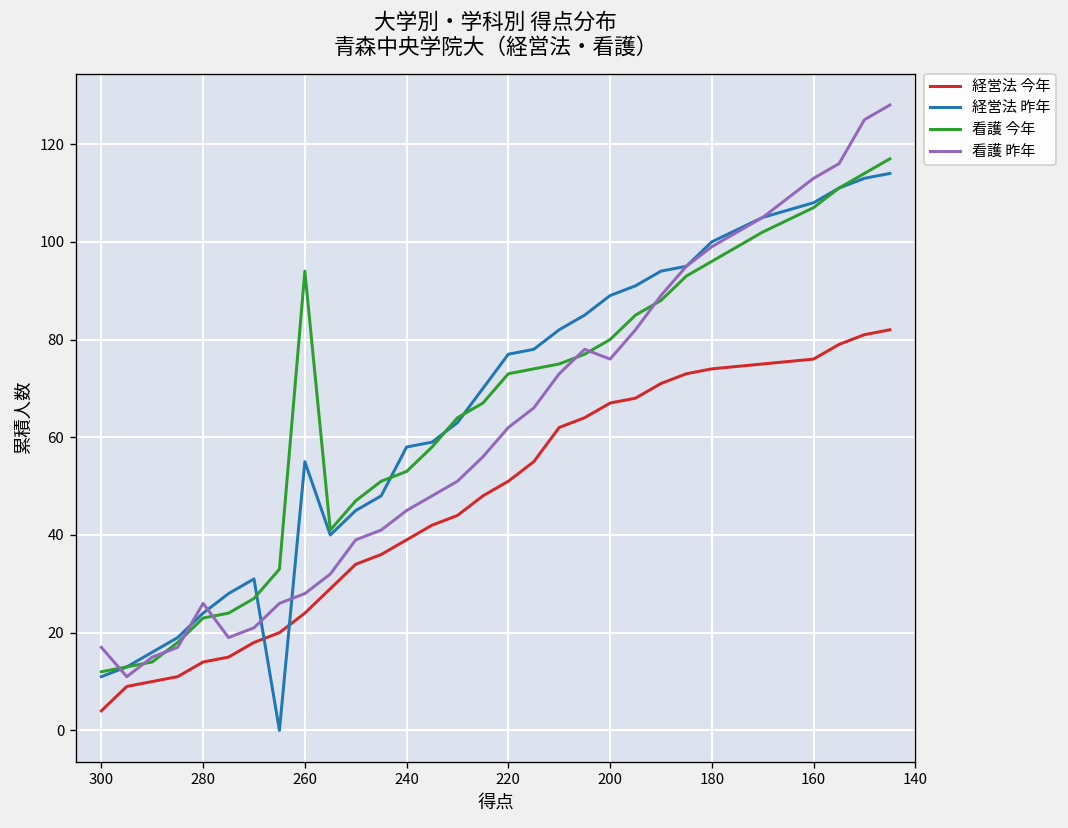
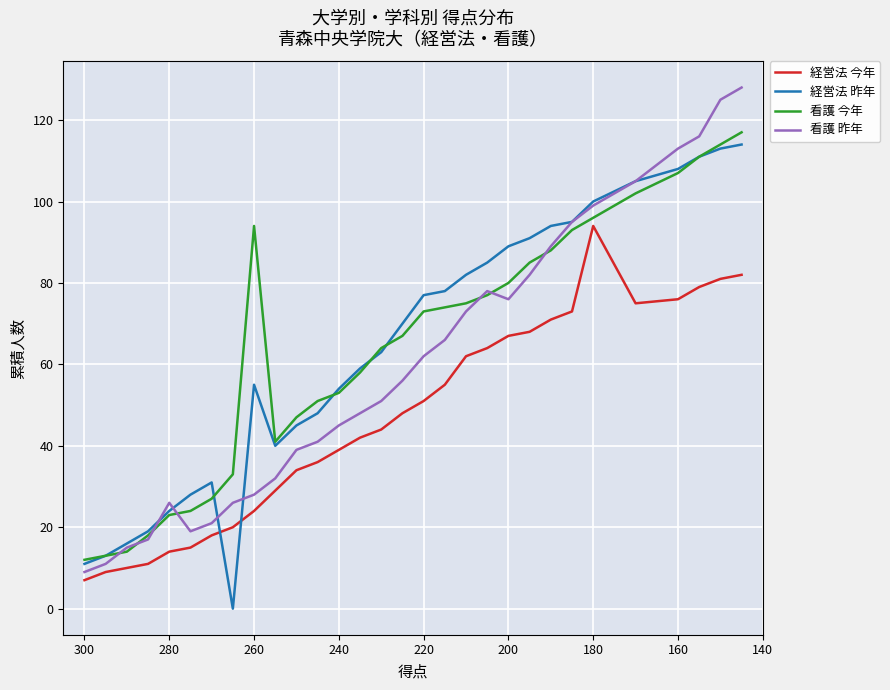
経営法 今年, 300: 4 -> 7
看護 昨年, 300: 17 -> 9
経営法 昨年, 240: 58 -> 54
経営法 今年, 180: 74 -> 94
